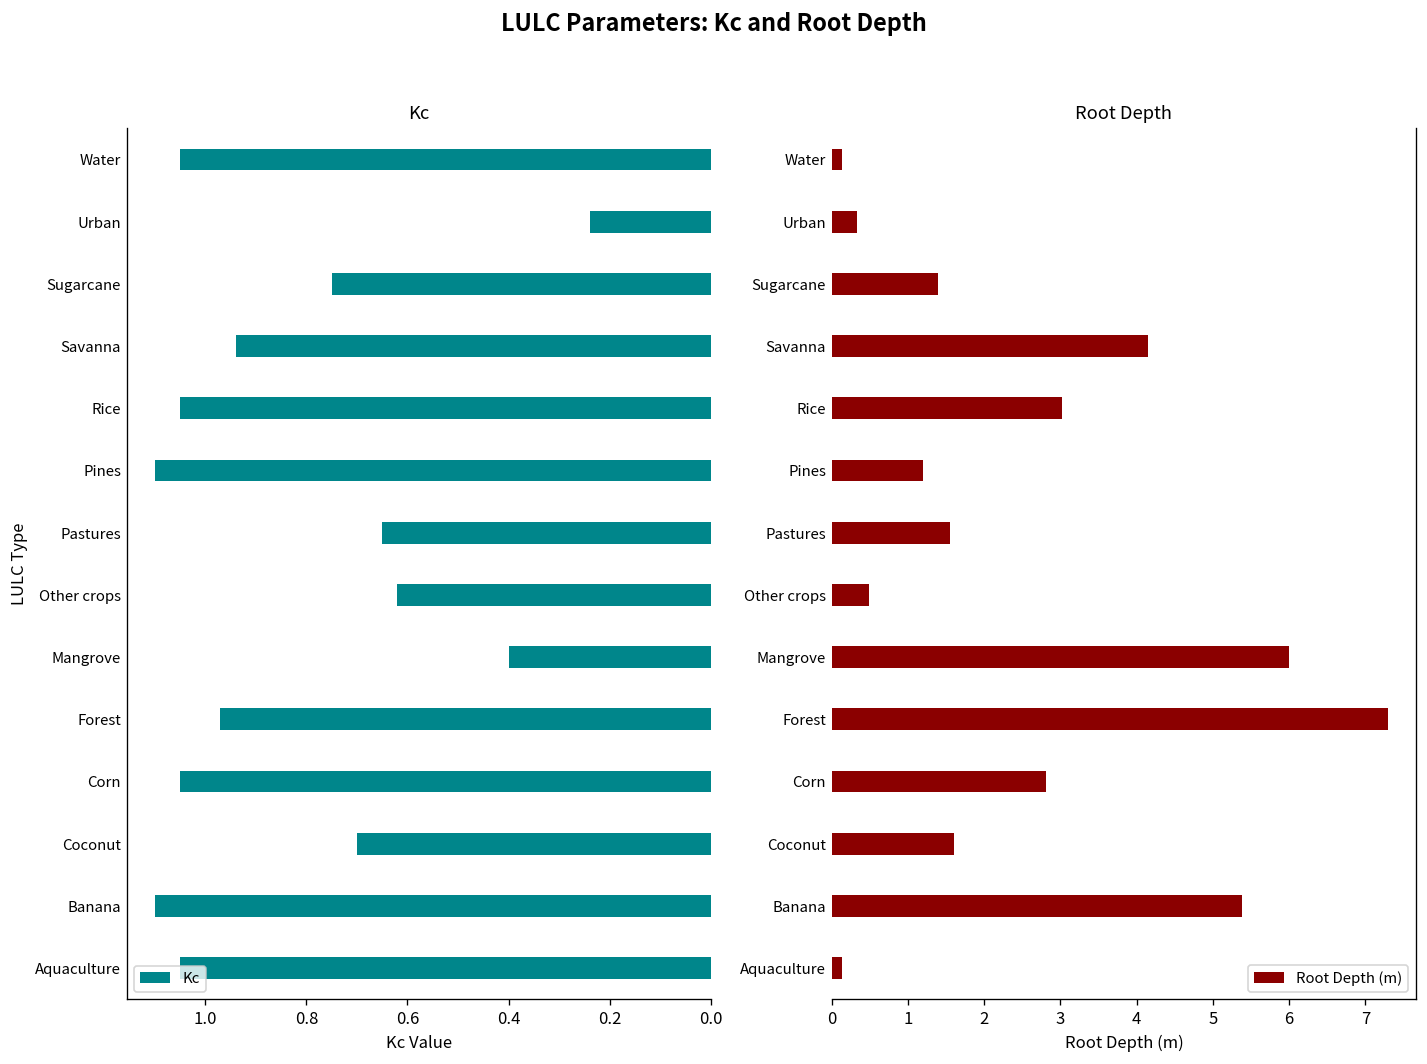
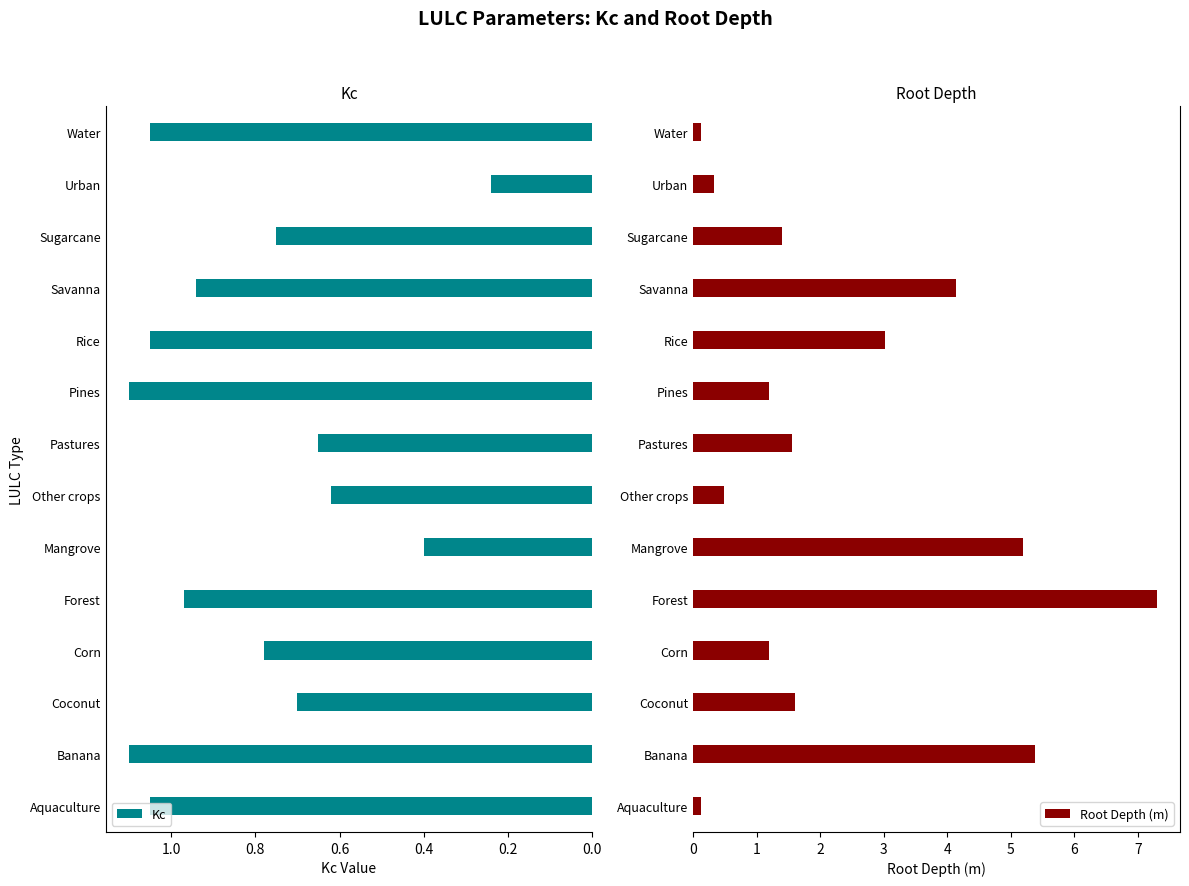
Kc, Corn: 1.05 -> 0.78
Root Depth, Mangrove: 6.0 -> 5.2
Root Depth, Corn: 2.8 -> 1.2
